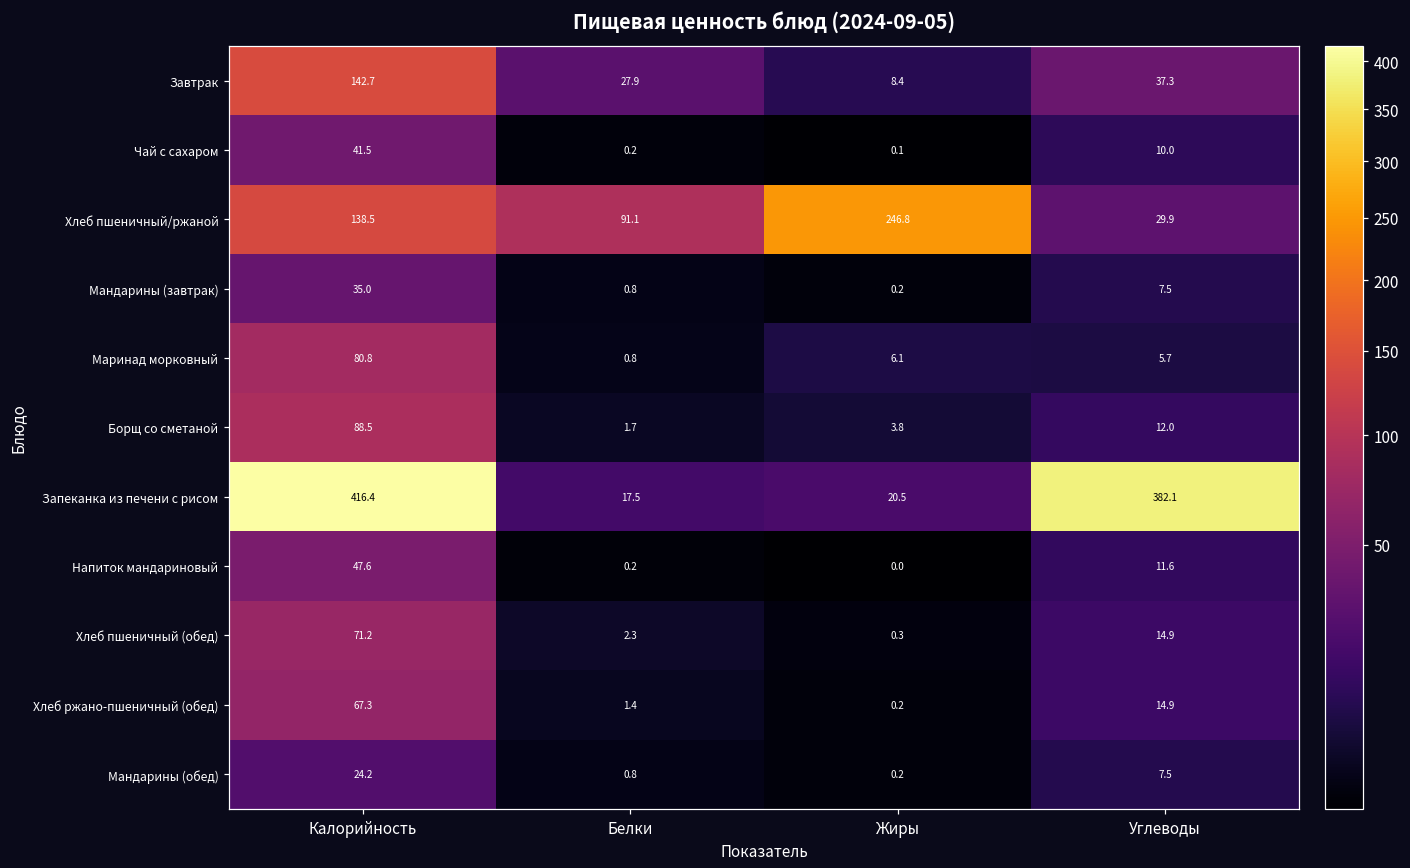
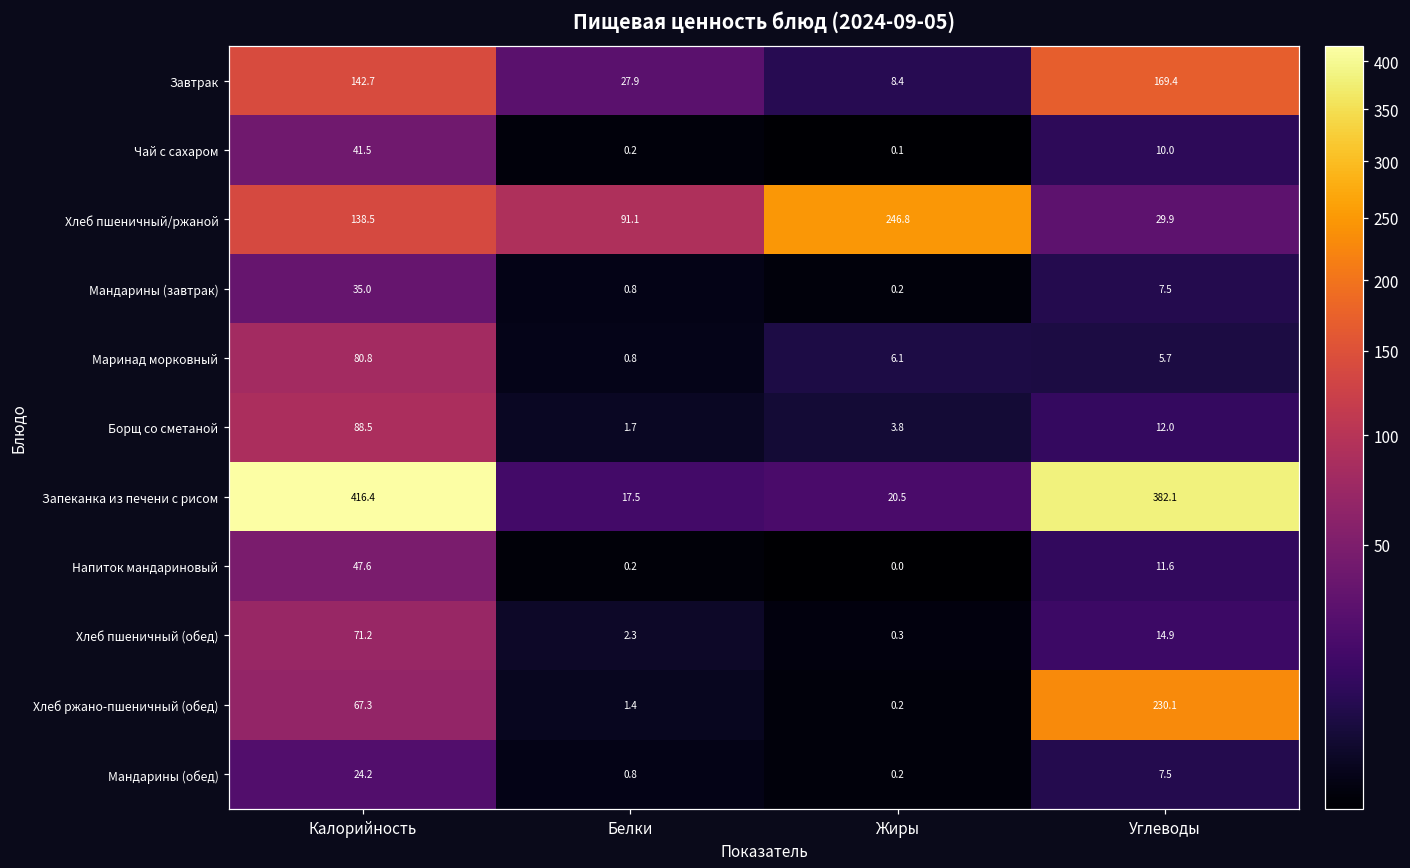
Завтрак, Углеводы: 37.3 -> 169.4
Хлеб ржано-пшеничный (обед), Углеводы: 14.9 -> 230.1
